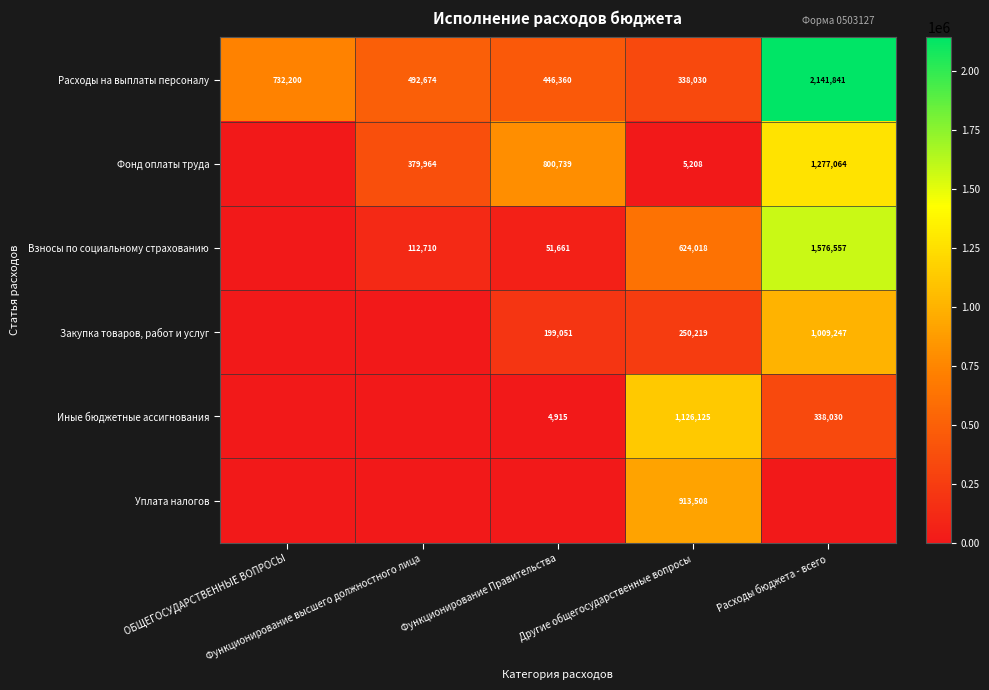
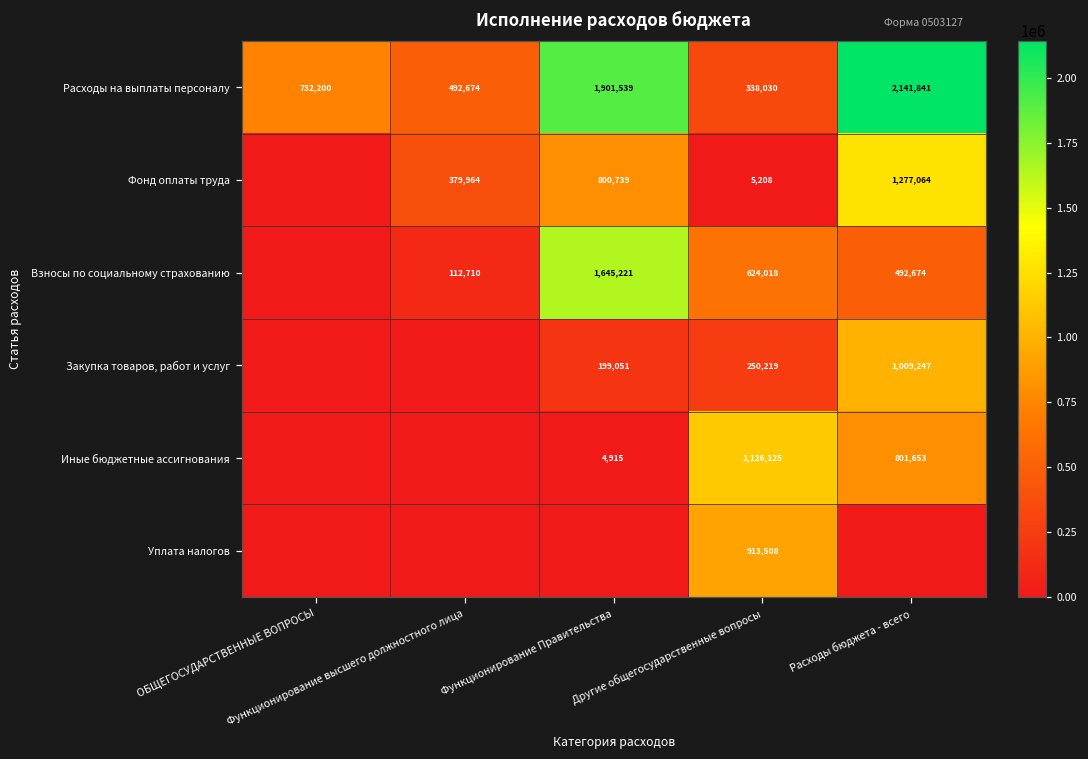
Расходы на выплаты персоналу, Функционирование Правительства: 446,360 -> 1,901,539
Взносы по социальному страхованию, Функционирование Правительства: 51,661 -> 1,645,221
Взносы по социальному страхованию, Расходы бюджета - всего: 1,576,557 -> 492,674
Иные бюджетные ассигнования, Расходы бюджета - всего: 338,030 -> 801,653
